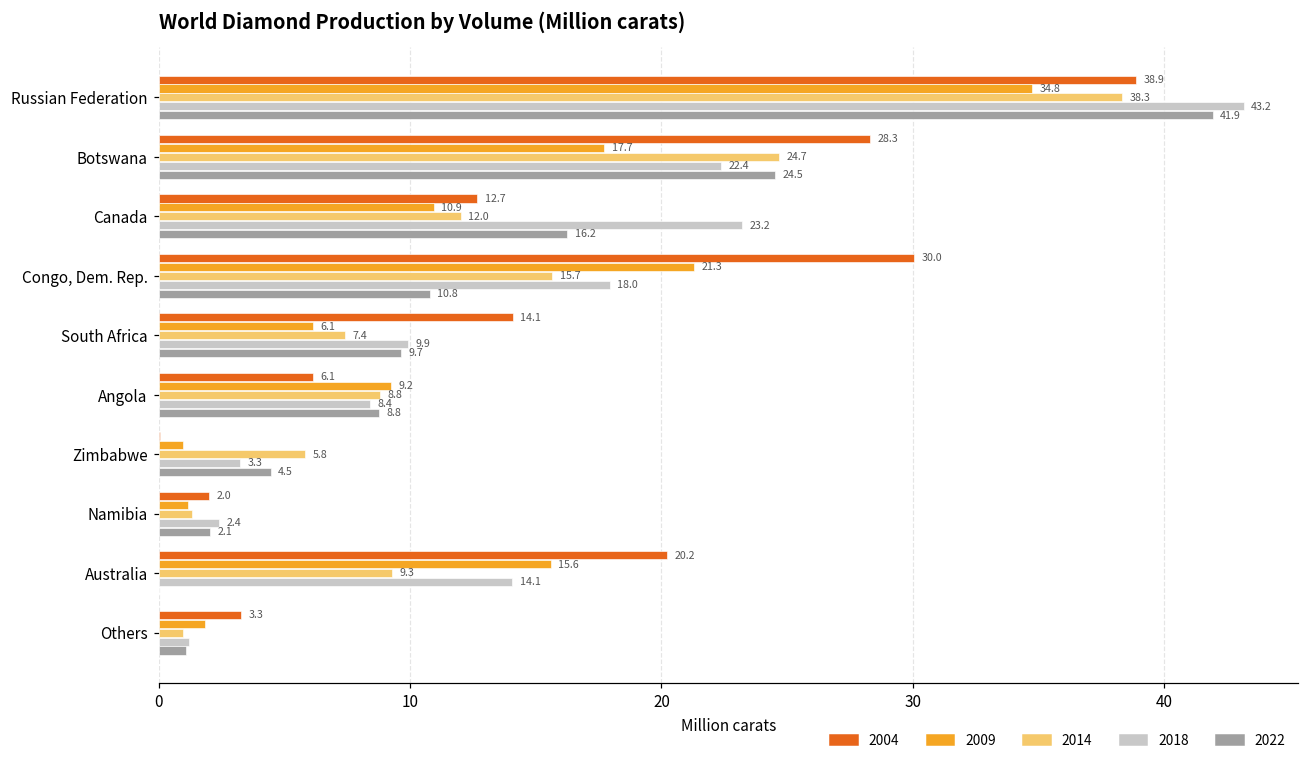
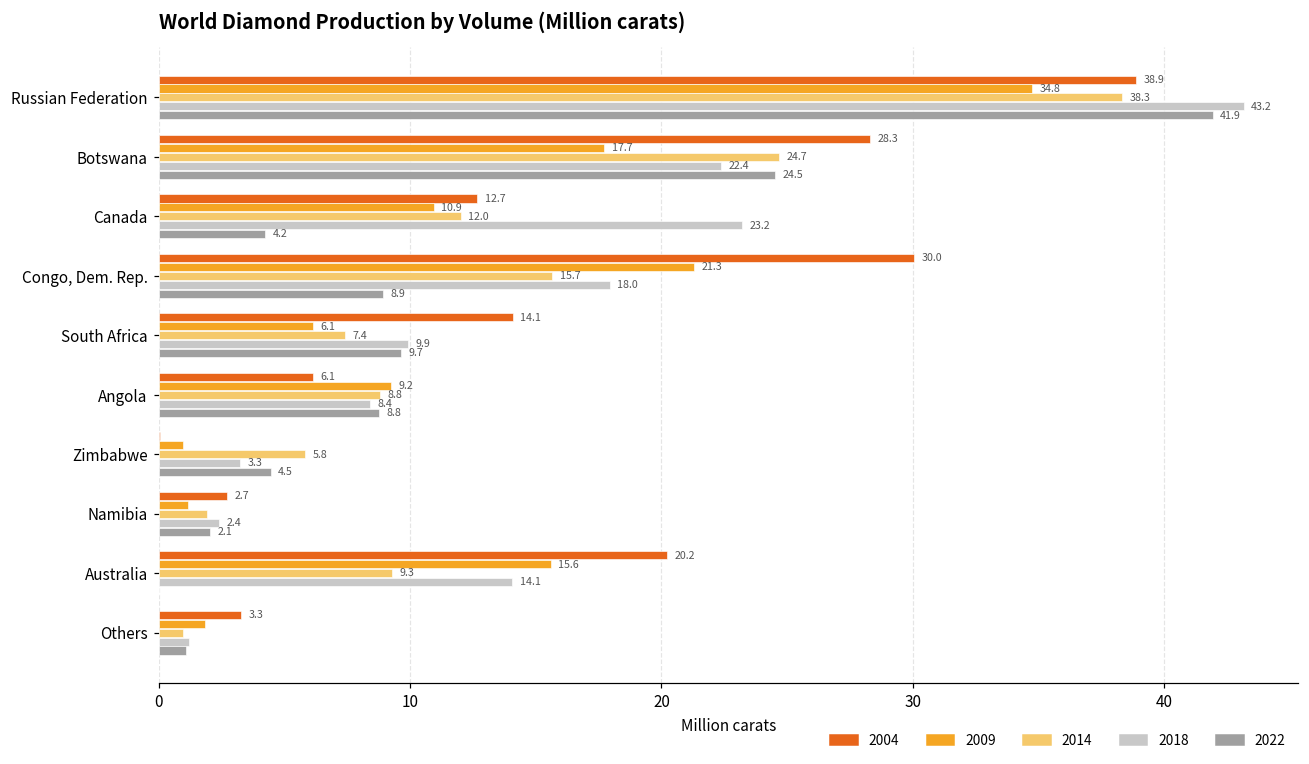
2022, Canada: 16.2 -> 4.2
2022, Congo, Dem. Rep.: 10.8 -> 8.9
2004, Namibia: 2.0 -> 2.7
2014, Namibia: 1.3 -> 1.9
